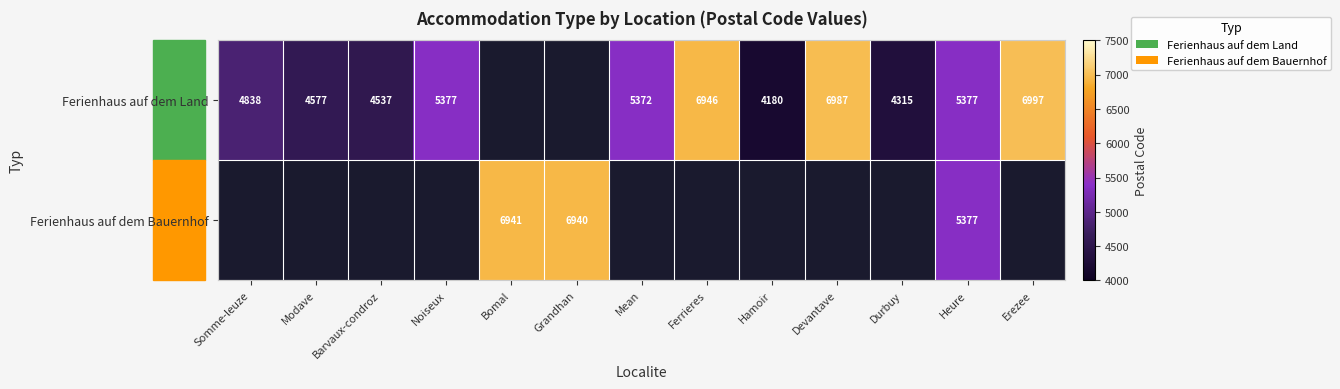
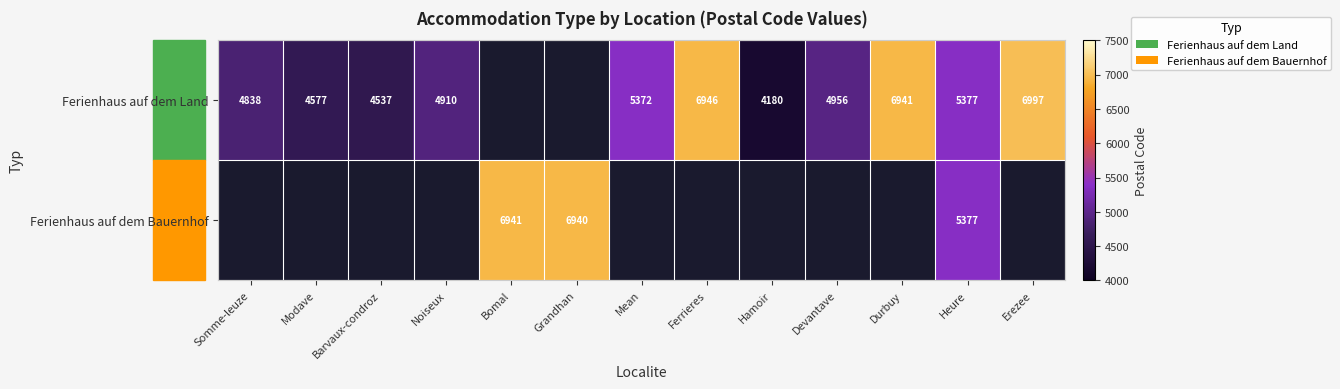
Ferienhaus auf dem Land, Noiseux: 5377 -> 4910
Ferienhaus auf dem Land, Devantave: 6987 -> 4956
Ferienhaus auf dem Land, Durbuy: 4315 -> 6941
